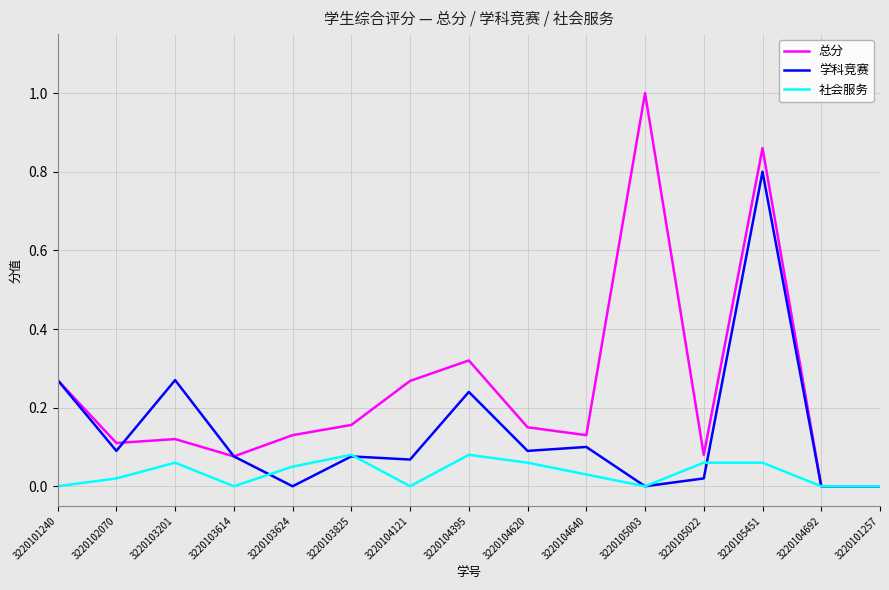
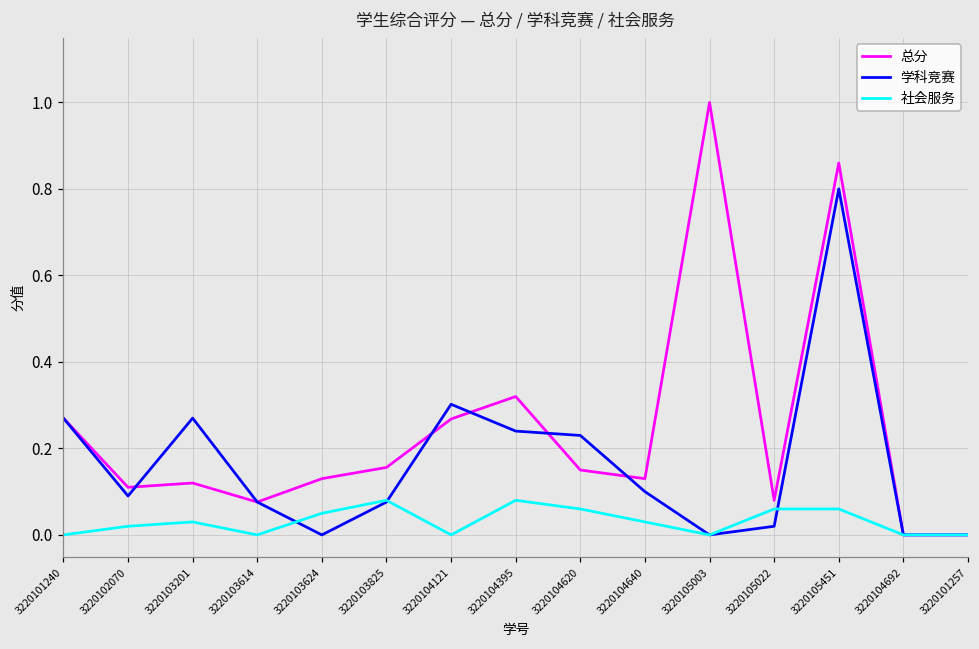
社会服务, 3220103201: 0.06 -> 0.03
学科竞赛, 3220104121: 0.07 -> 0.30
学科竞赛, 3220104620: 0.09 -> 0.23
